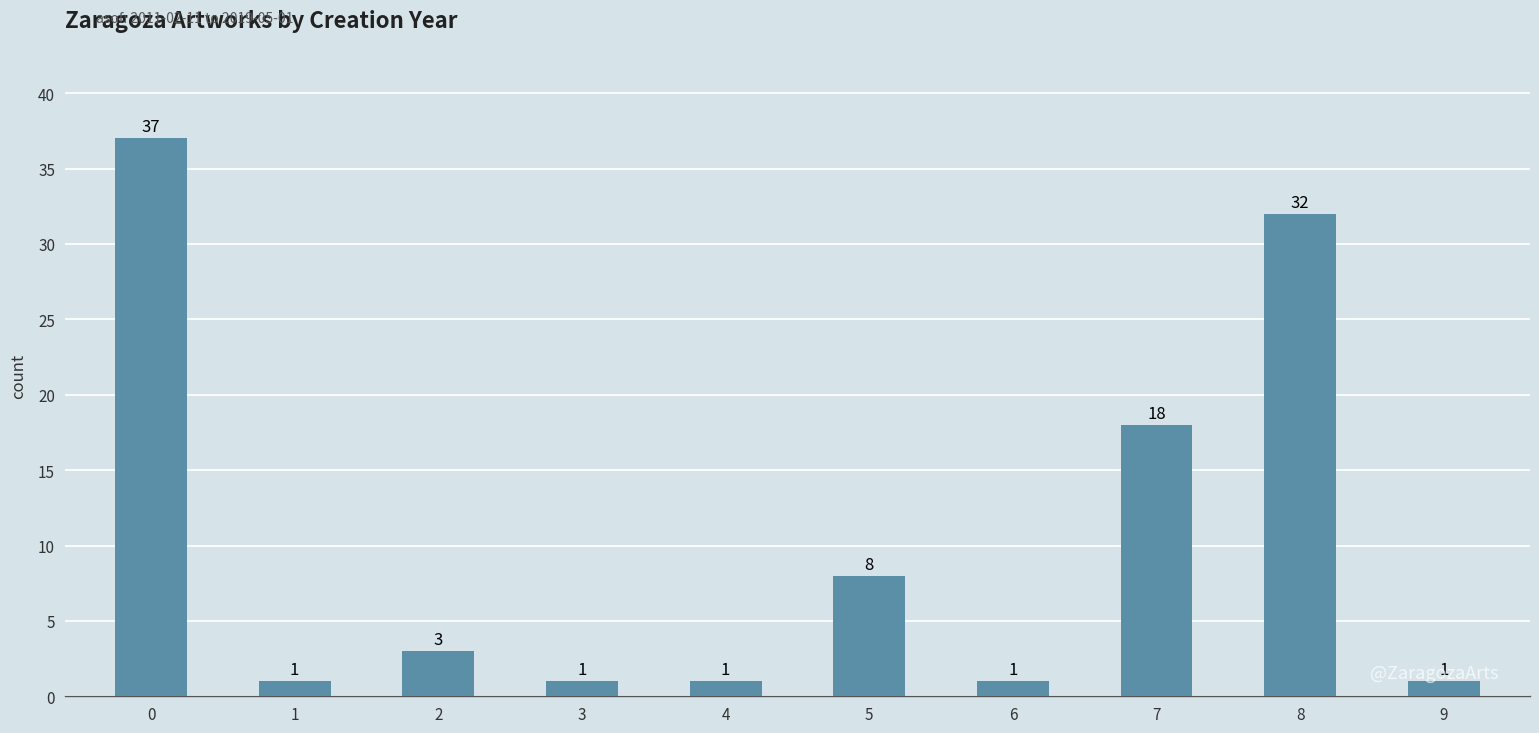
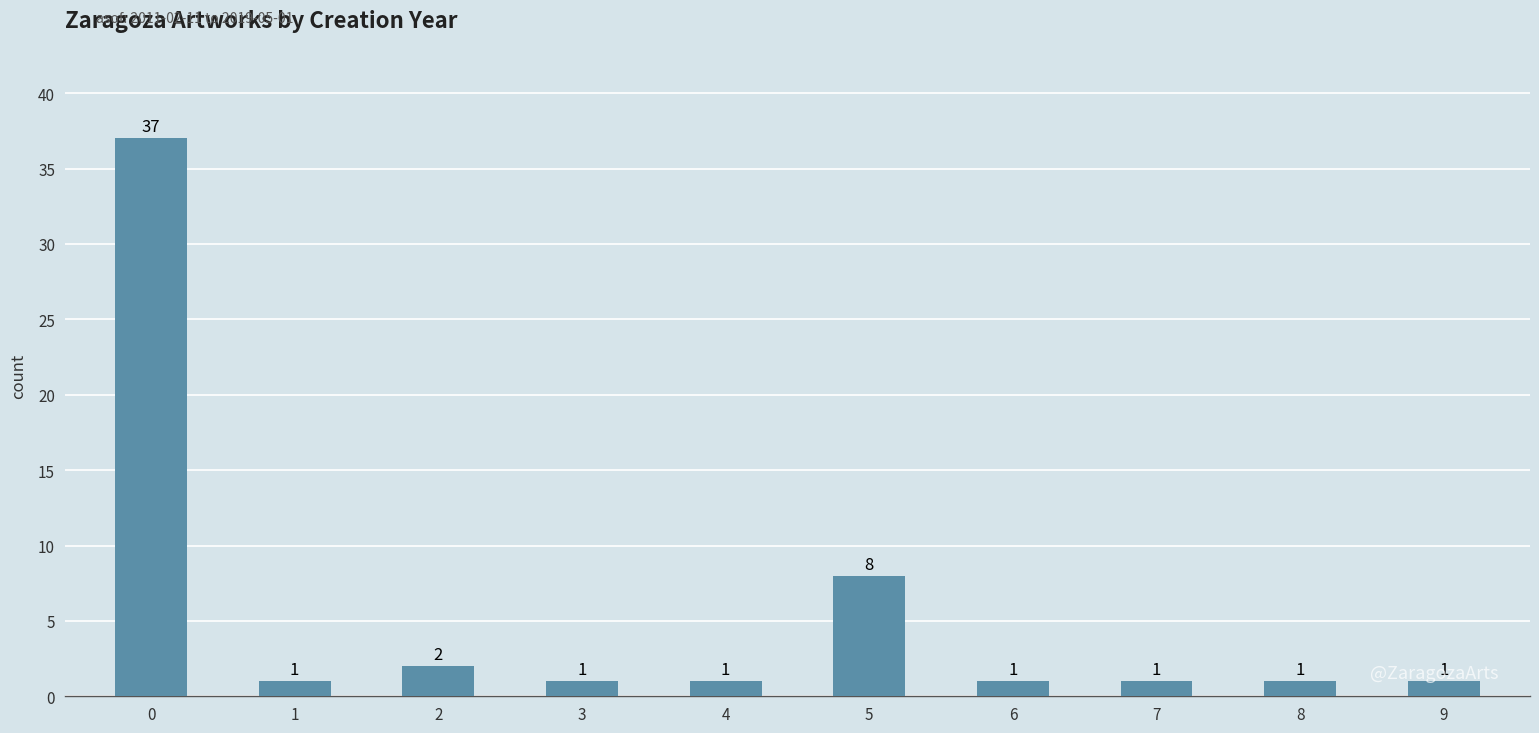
2: 3 -> 2
7: 18 -> 1
8: 32 -> 1
